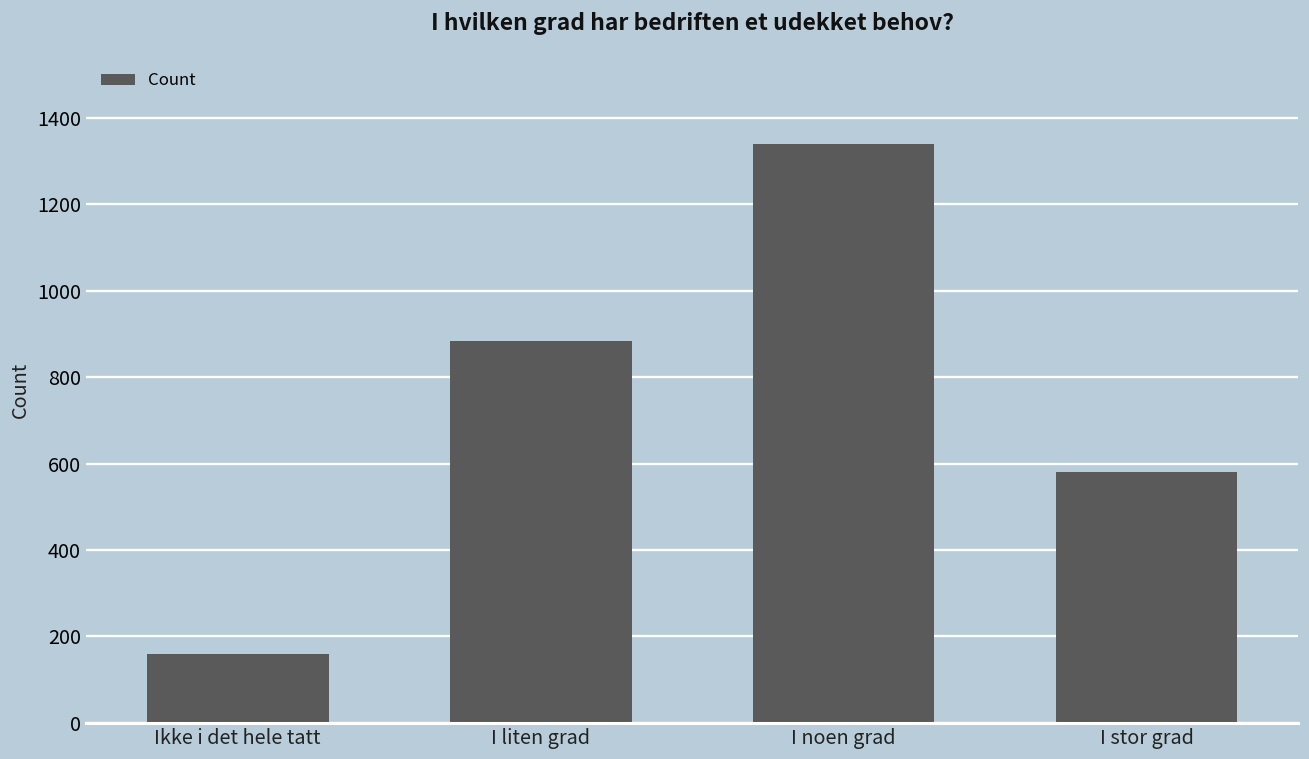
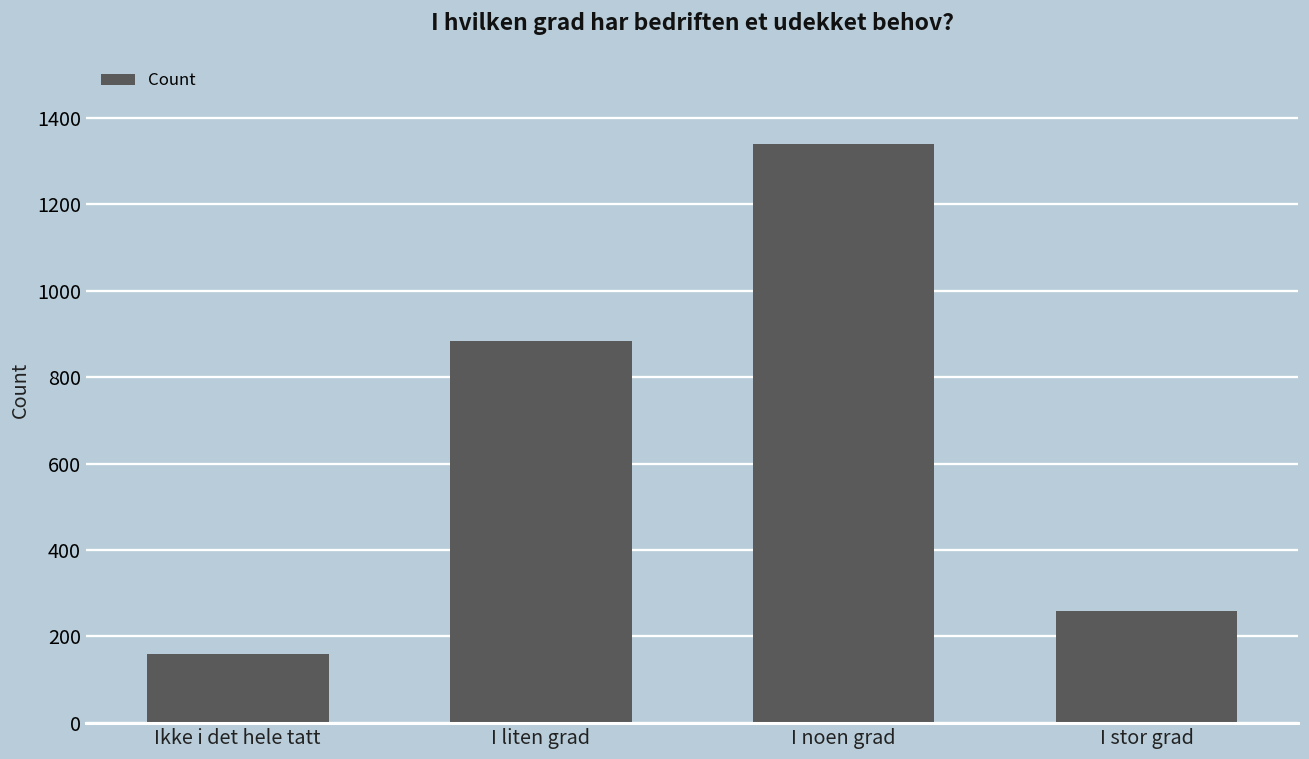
I stor grad: 580 -> 260
